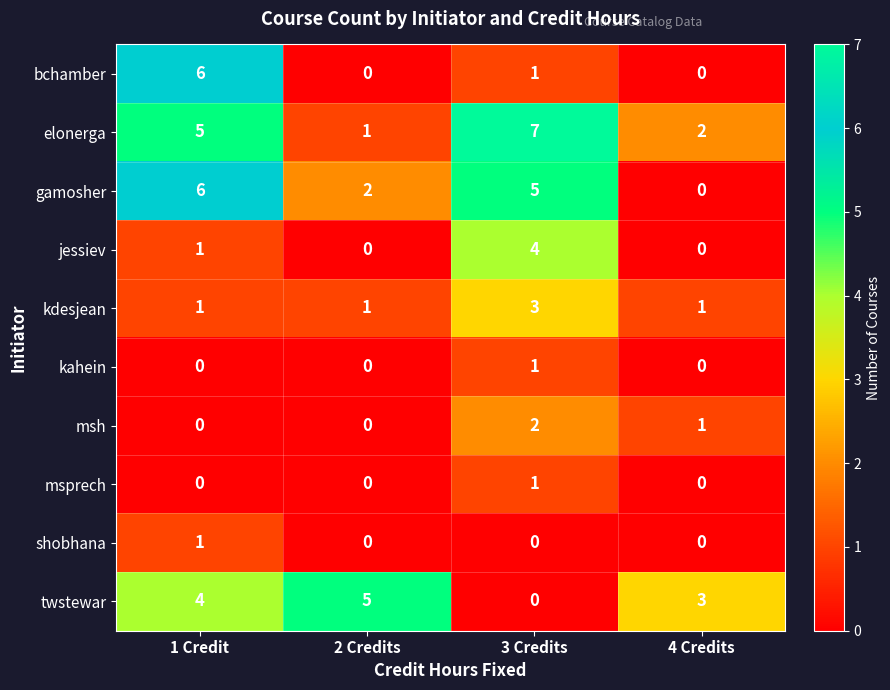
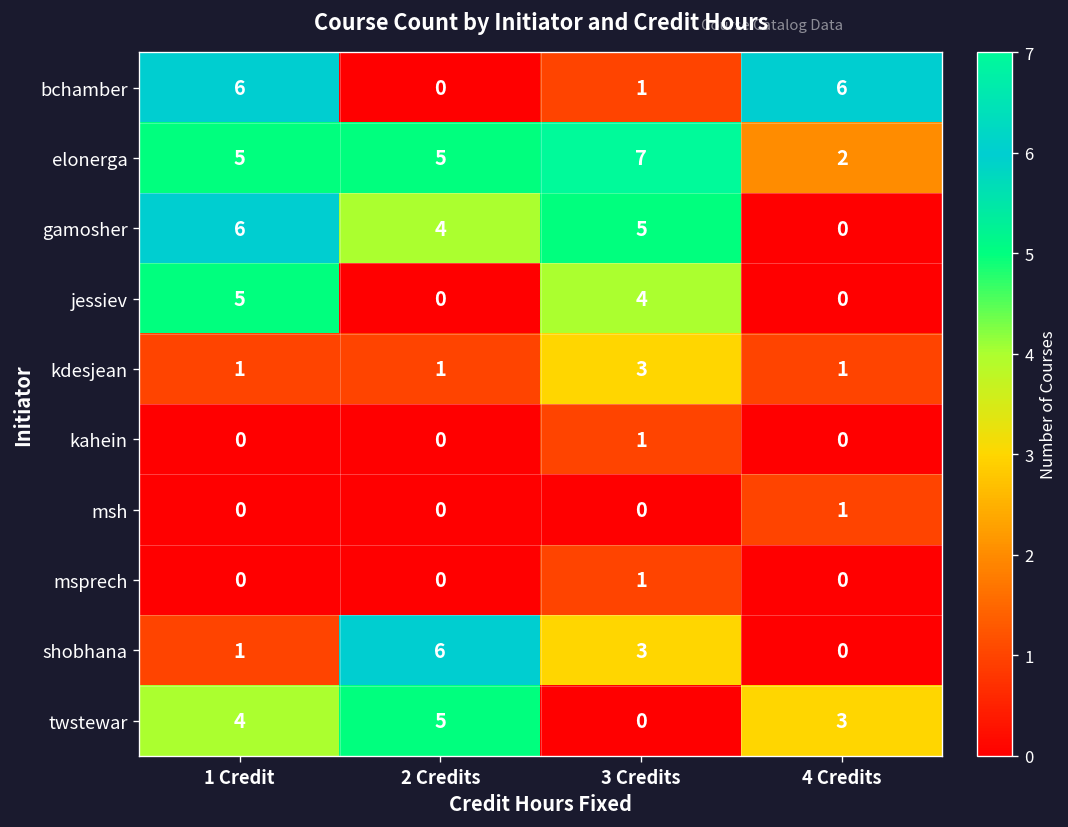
bchamber, 4 Credits: 0 -> 6
elonerga, 2 Credits: 1 -> 5
gamosher, 2 Credits: 2 -> 4
jessiev, 1 Credit: 1 -> 5
msh, 3 Credits: 2 -> 0
shobhana, 2 Credits: 0 -> 6
shobhana, 3 Credits: 0 -> 3
